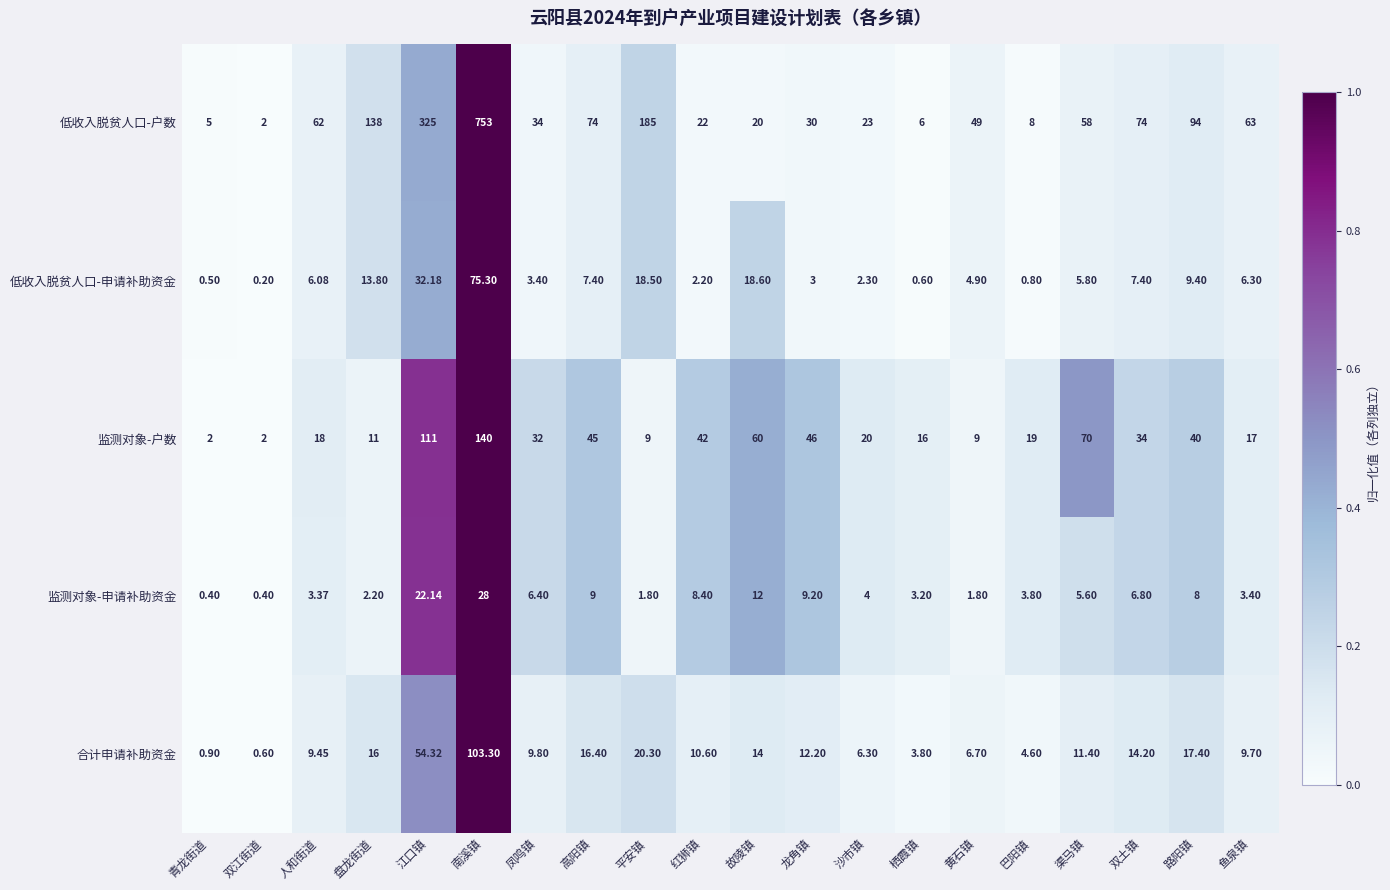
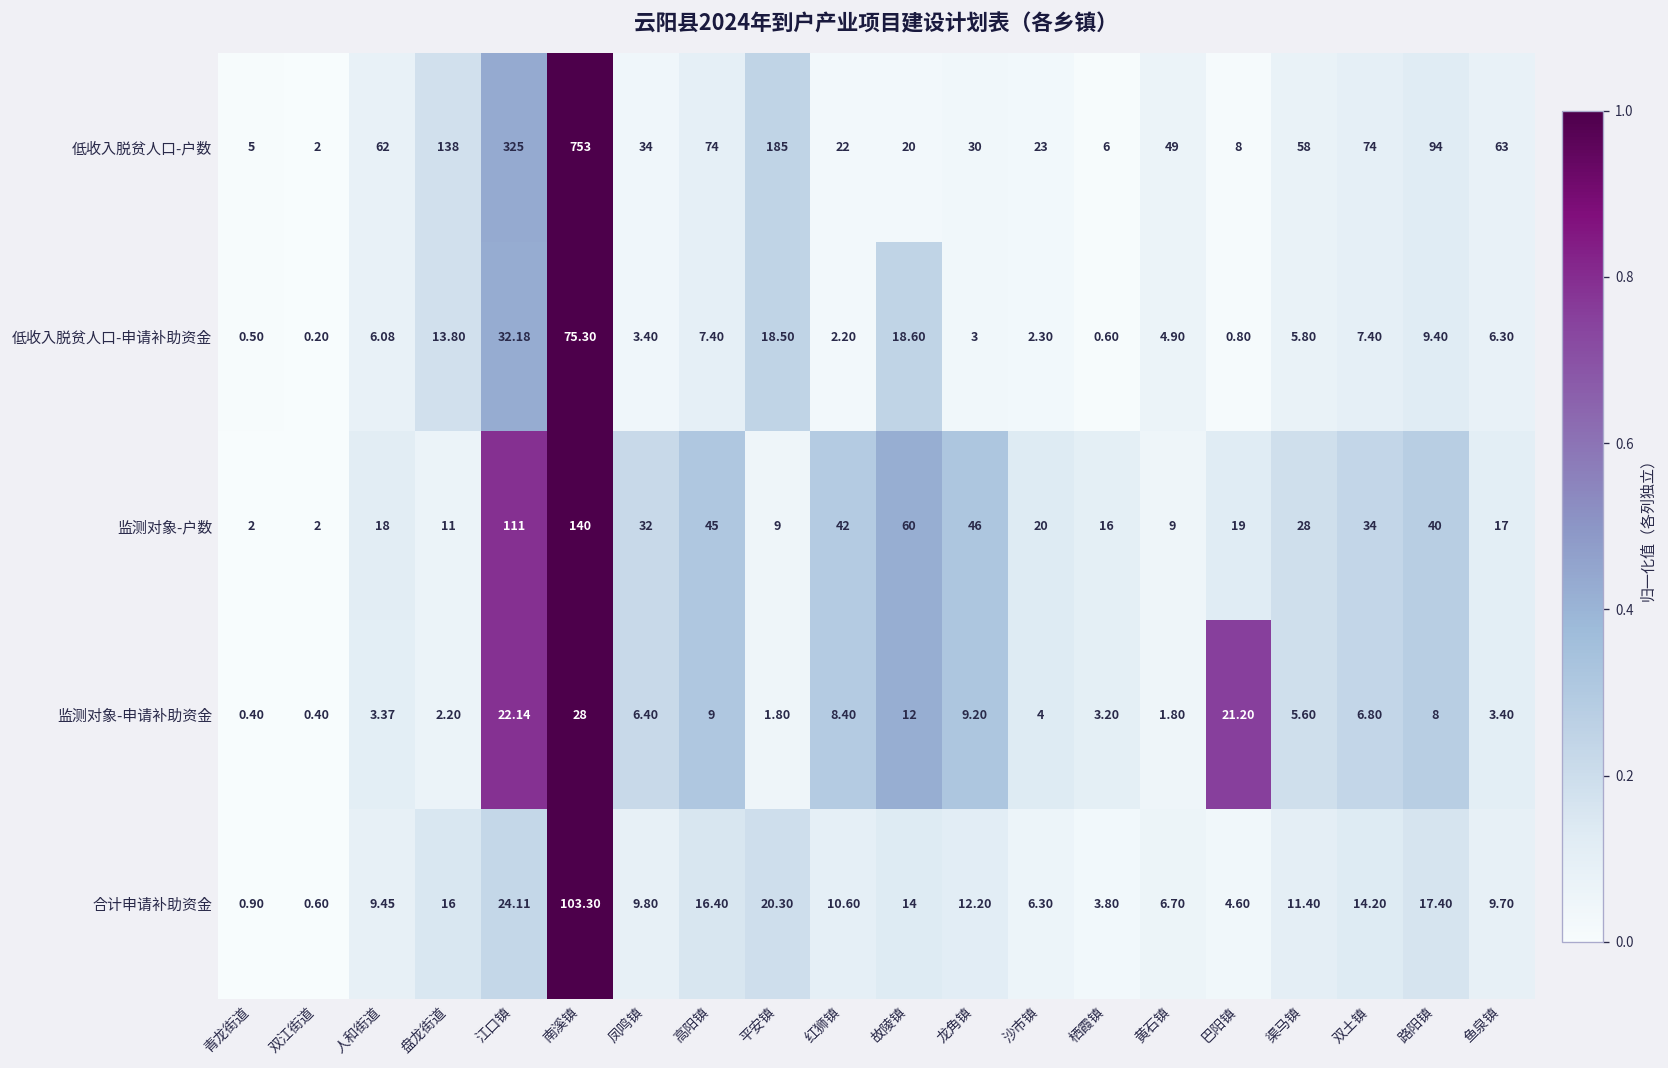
监测对象-户数, 渠马镇: 70 -> 28
监测对象-申请补助资金, 巴阳镇: 3.80 -> 21.20
合计申请补助资金, 江口镇: 54.32 -> 24.11
